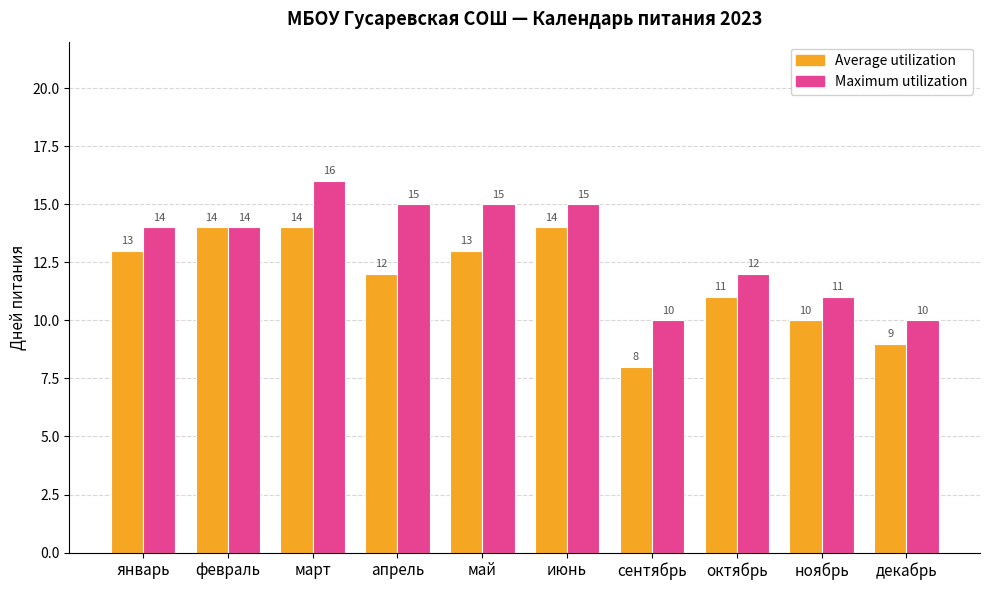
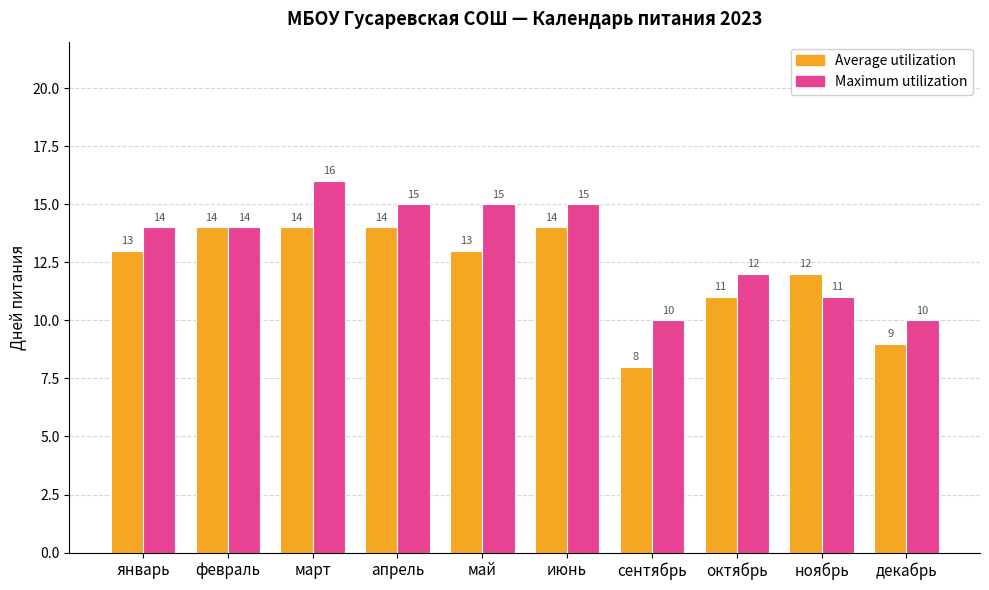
Average utilization, апрель: 12 -> 14
Average utilization, ноябрь: 10 -> 12
